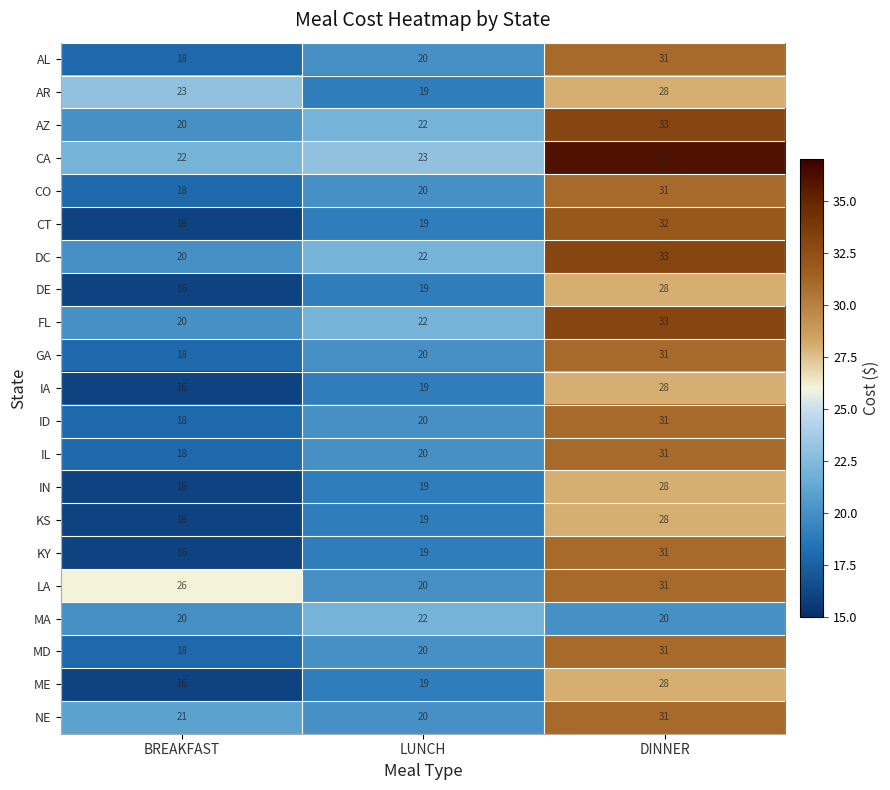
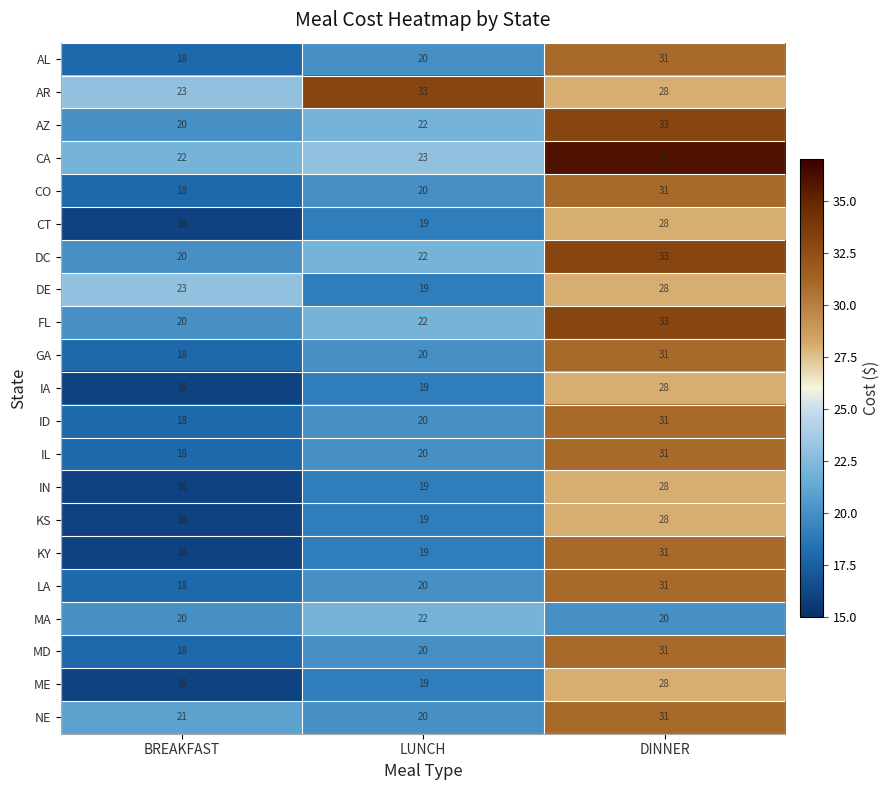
AR, LUNCH: 19 -> 33
CT, DINNER: 32 -> 28
DE, BREAKFAST: 16 -> 23
LA, BREAKFAST: 26 -> 18
